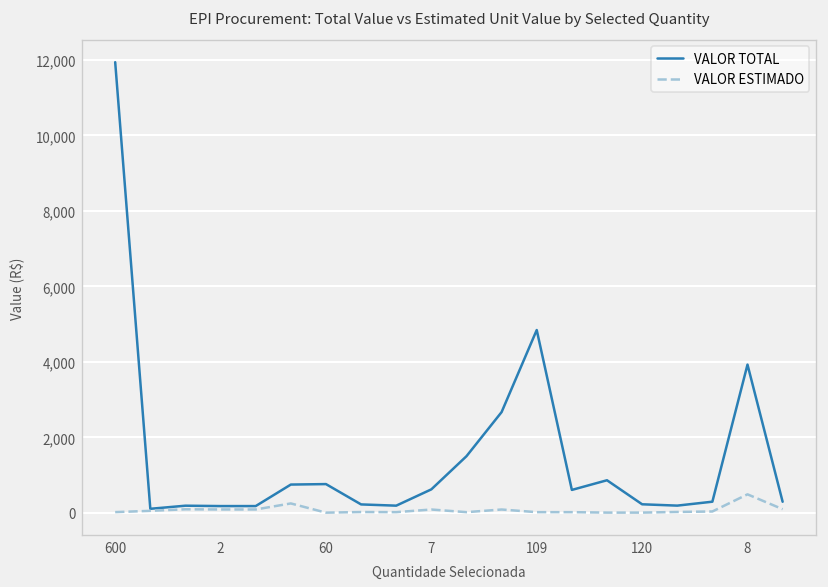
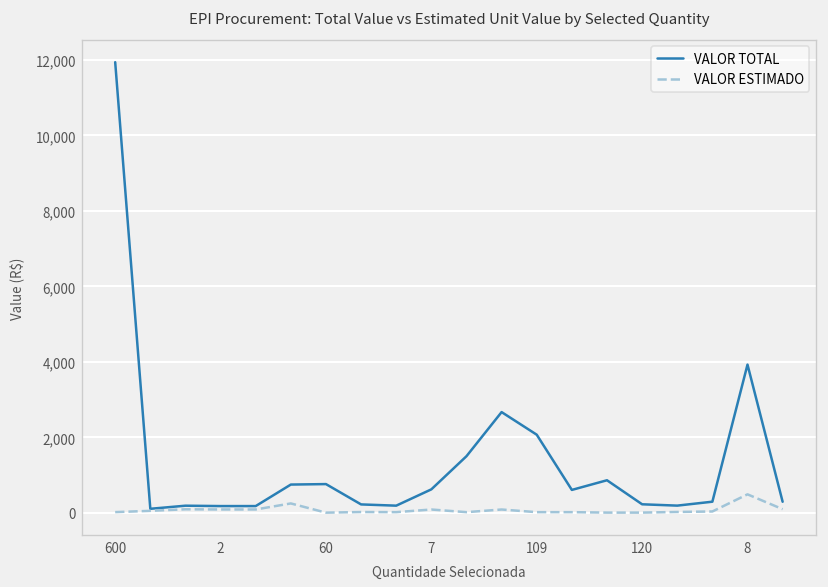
VALOR TOTAL, 109: 4,800 -> 2,100
